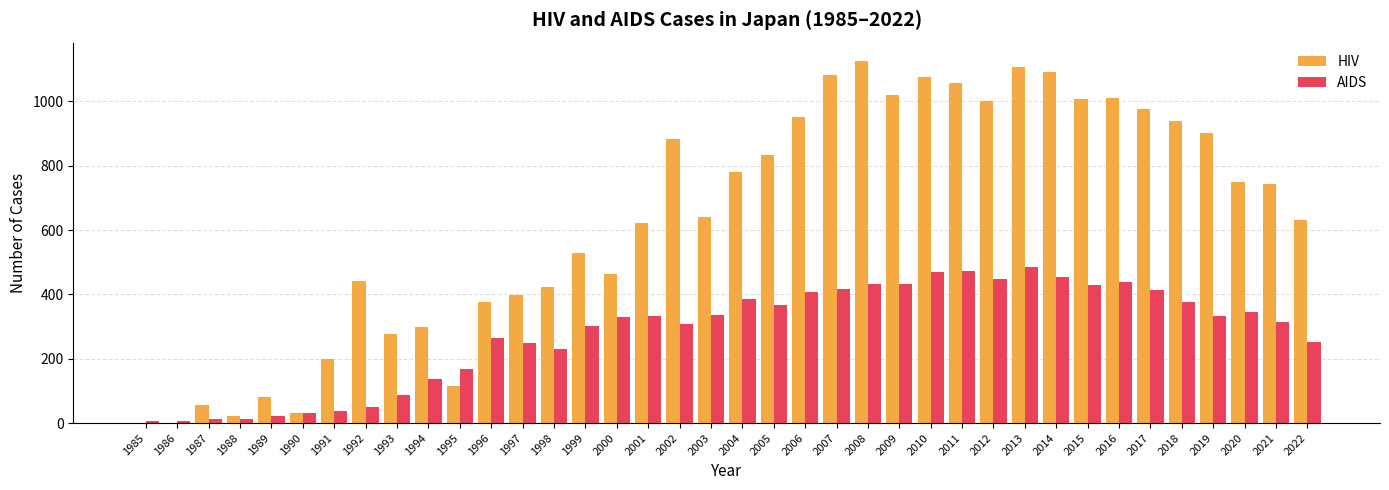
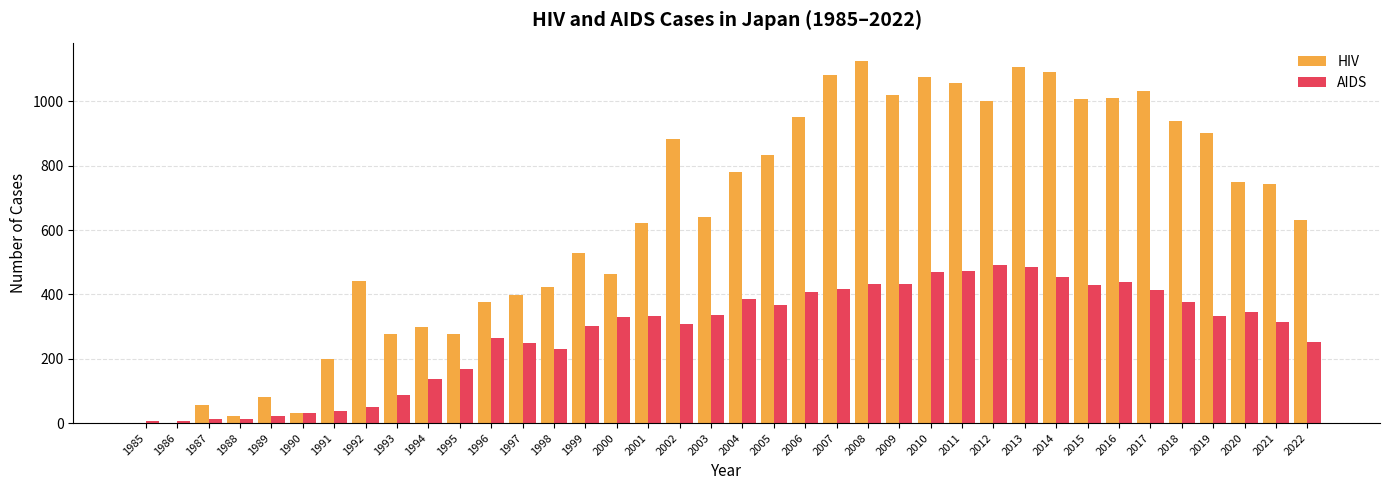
HIV, 1995: 110 -> 280
AIDS, 2012: 450 -> 490
HIV, 2017: 980 -> 1030
